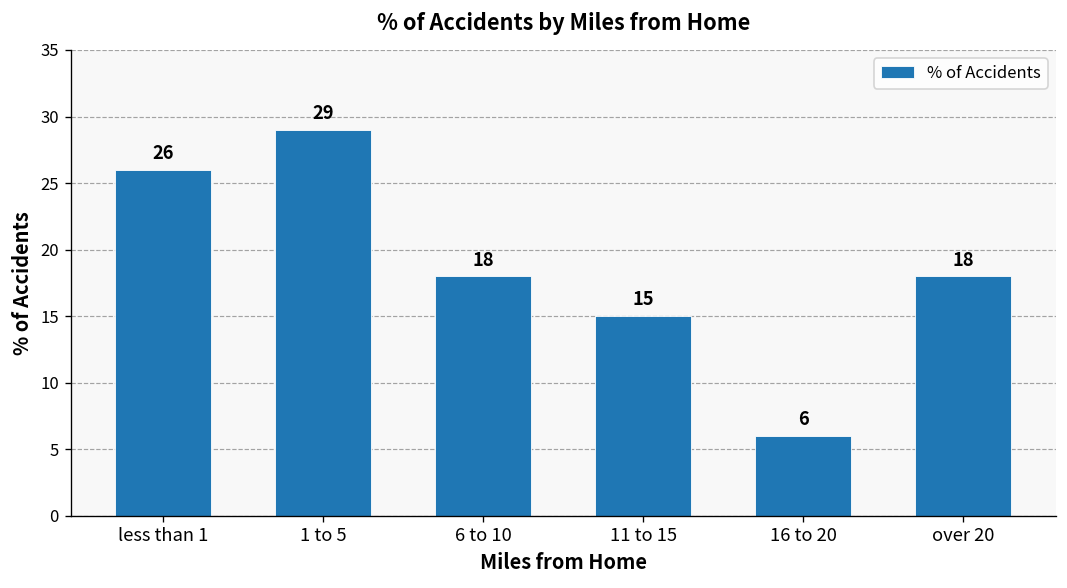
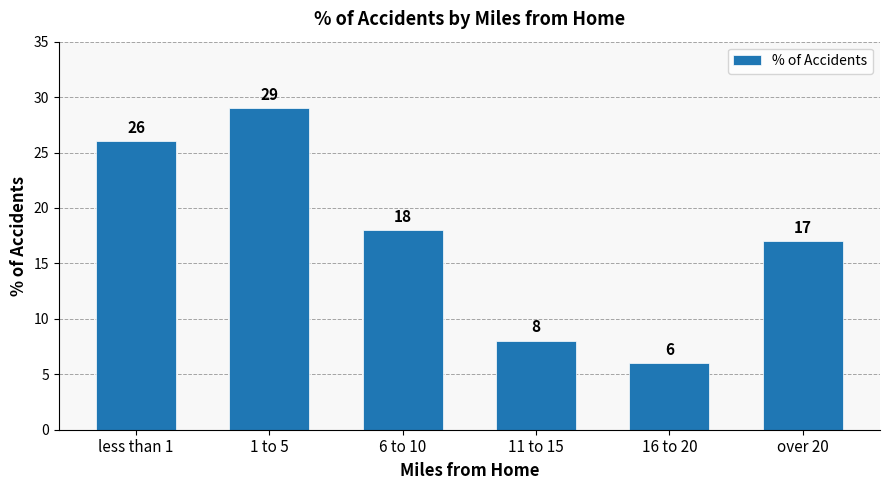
11 to 15: 15 -> 8
over 20: 18 -> 17
